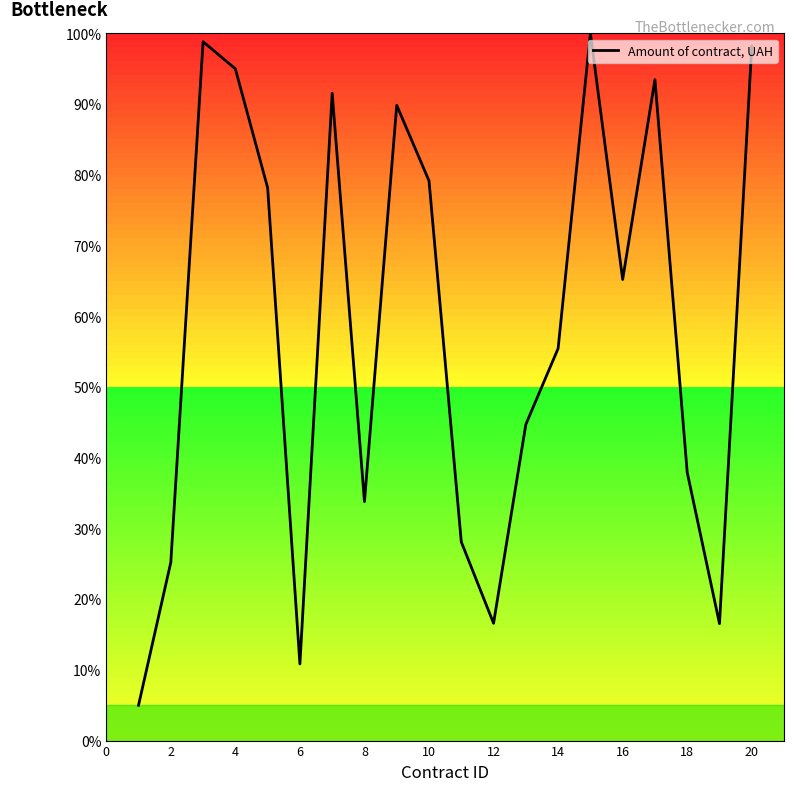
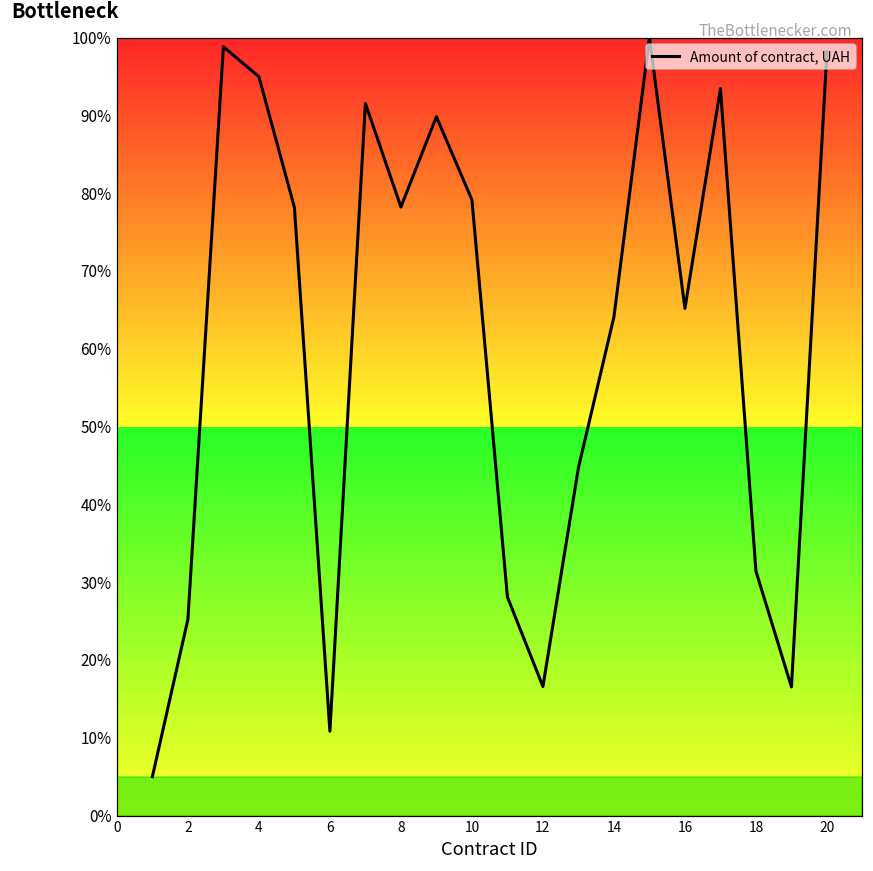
8: 34% -> 78%
14: 55% -> 64%
18: 38% -> 31%
